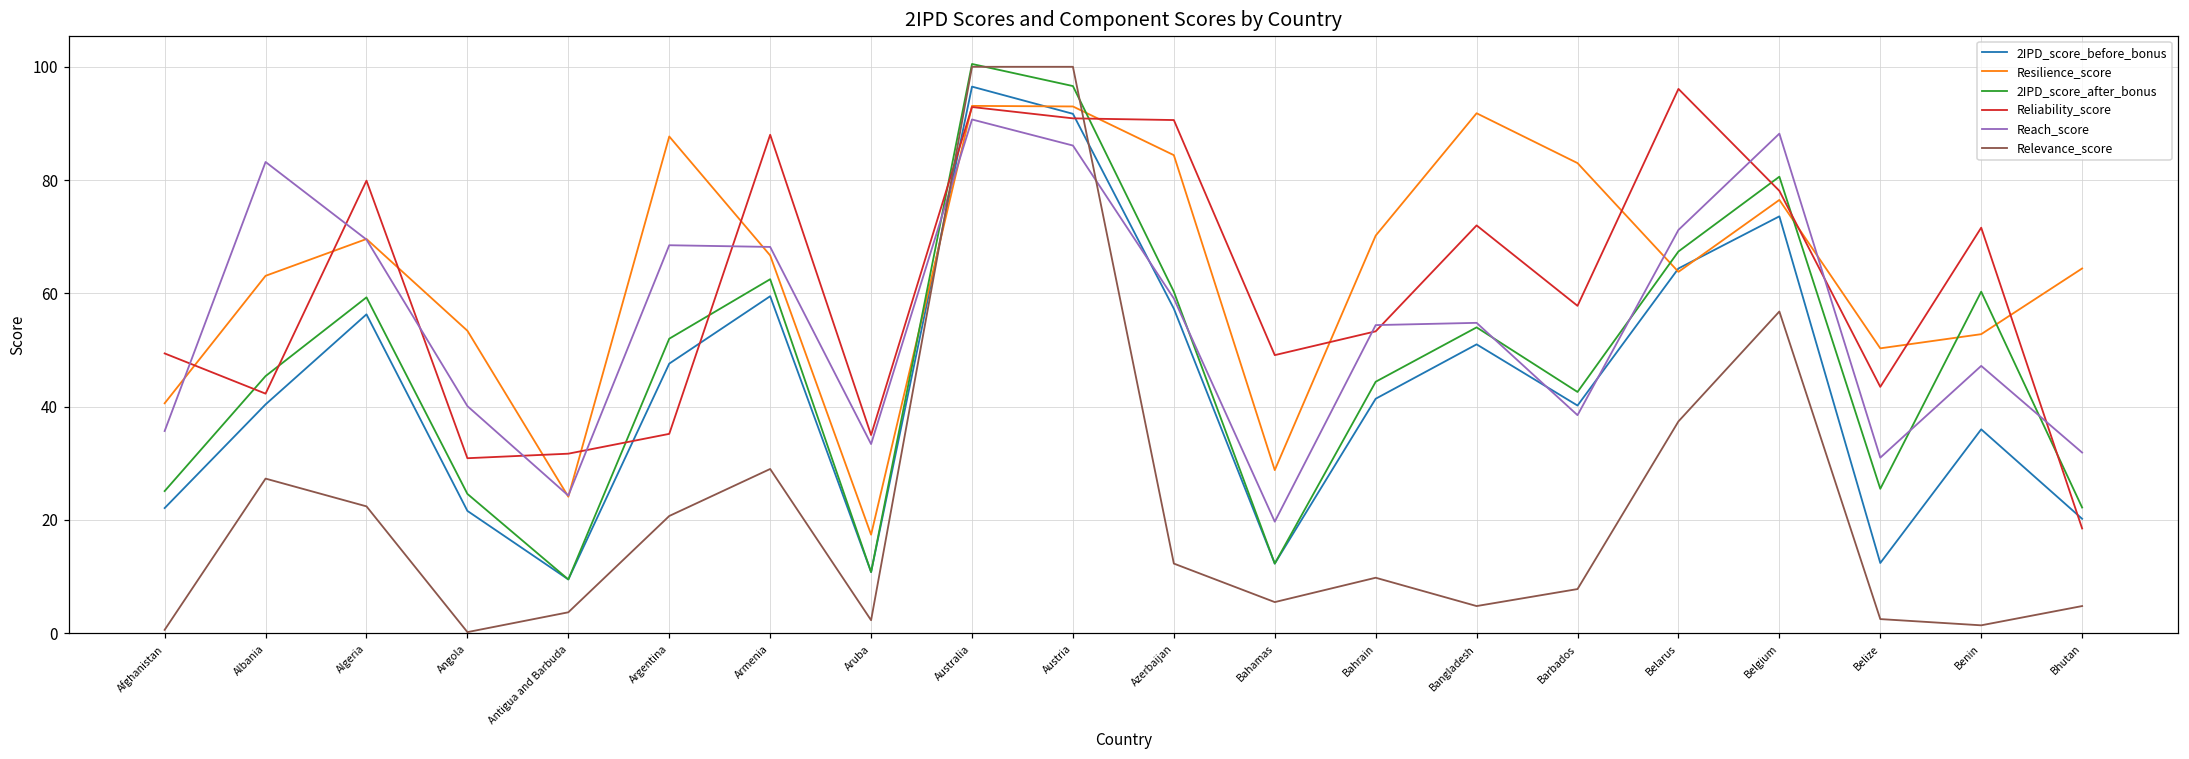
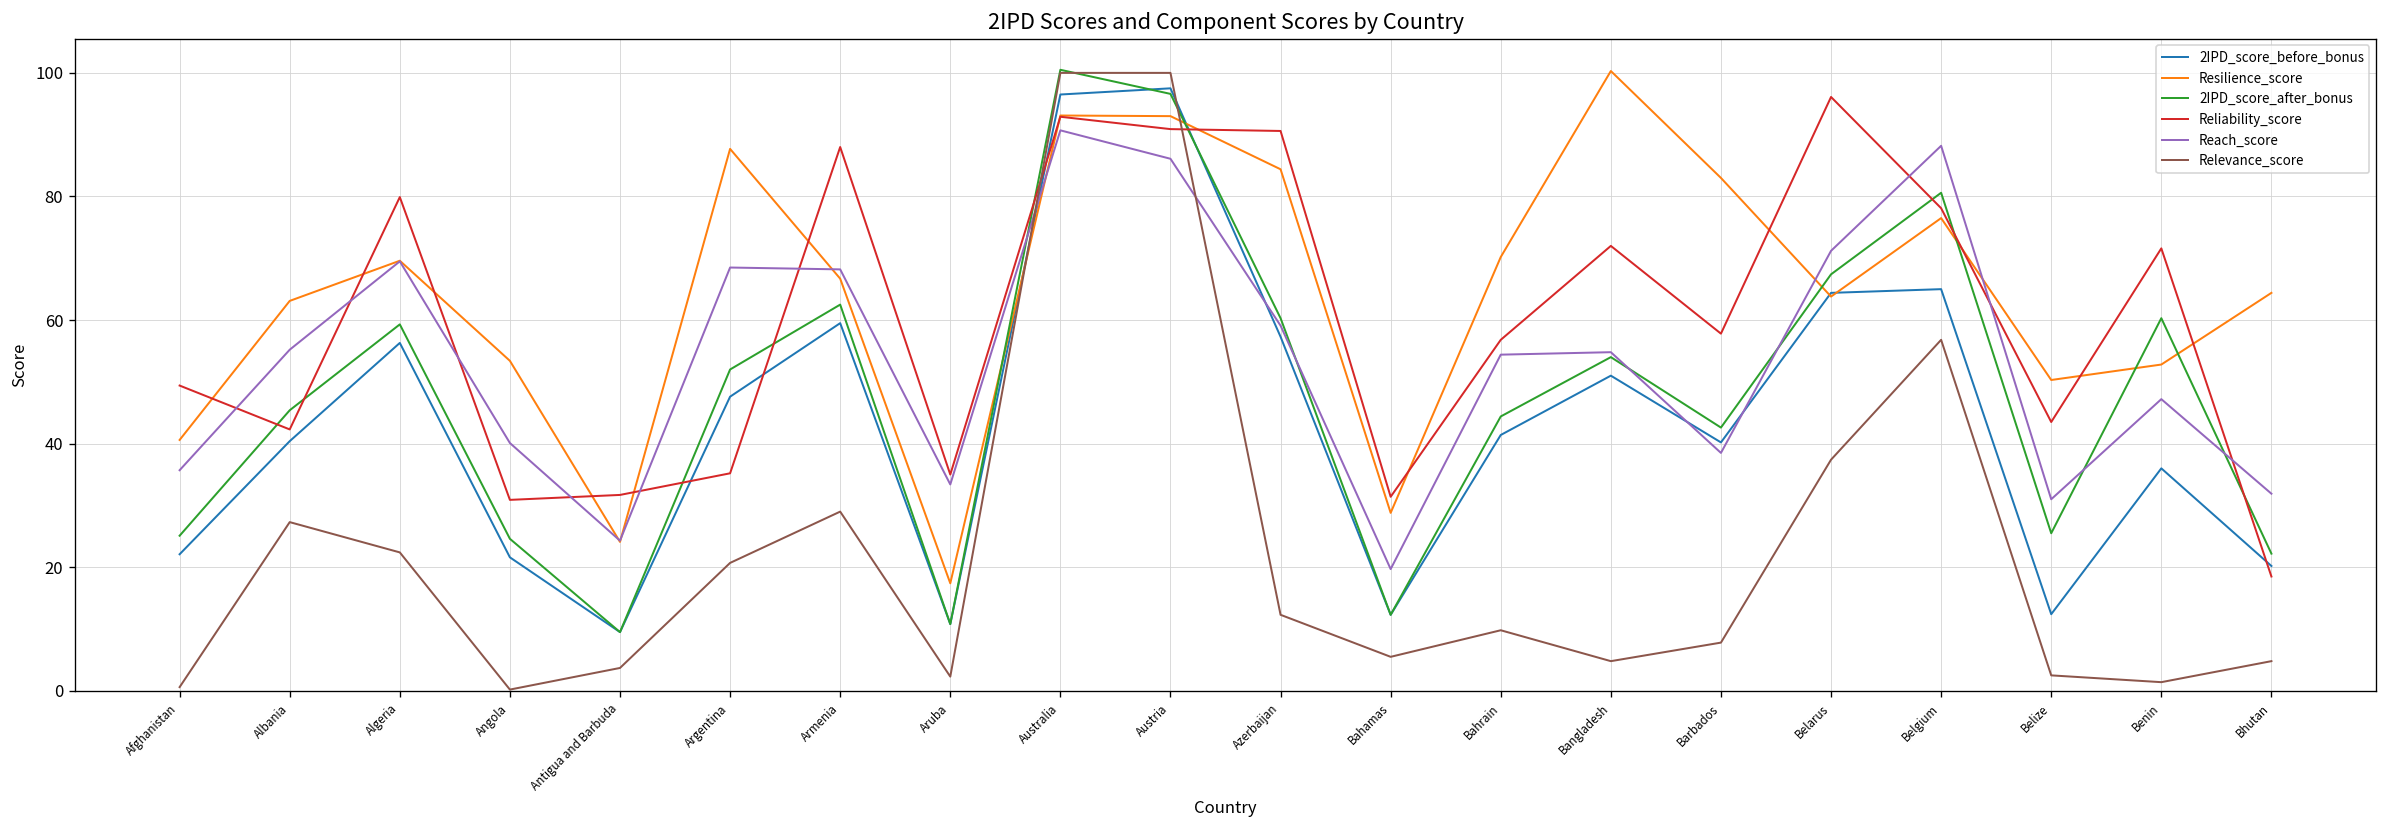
Reach_score, Albania: 83 -> 55
2IPD_score_before_bonus, Austria: 92 -> 98
Reliability_score, Bahamas: 49 -> 31
Reliability_score, Bahrain: 53 -> 57
Resilience_score, Bangladesh: 92 -> 100
2IPD_score_before_bonus, Belgium: 74 -> 65
